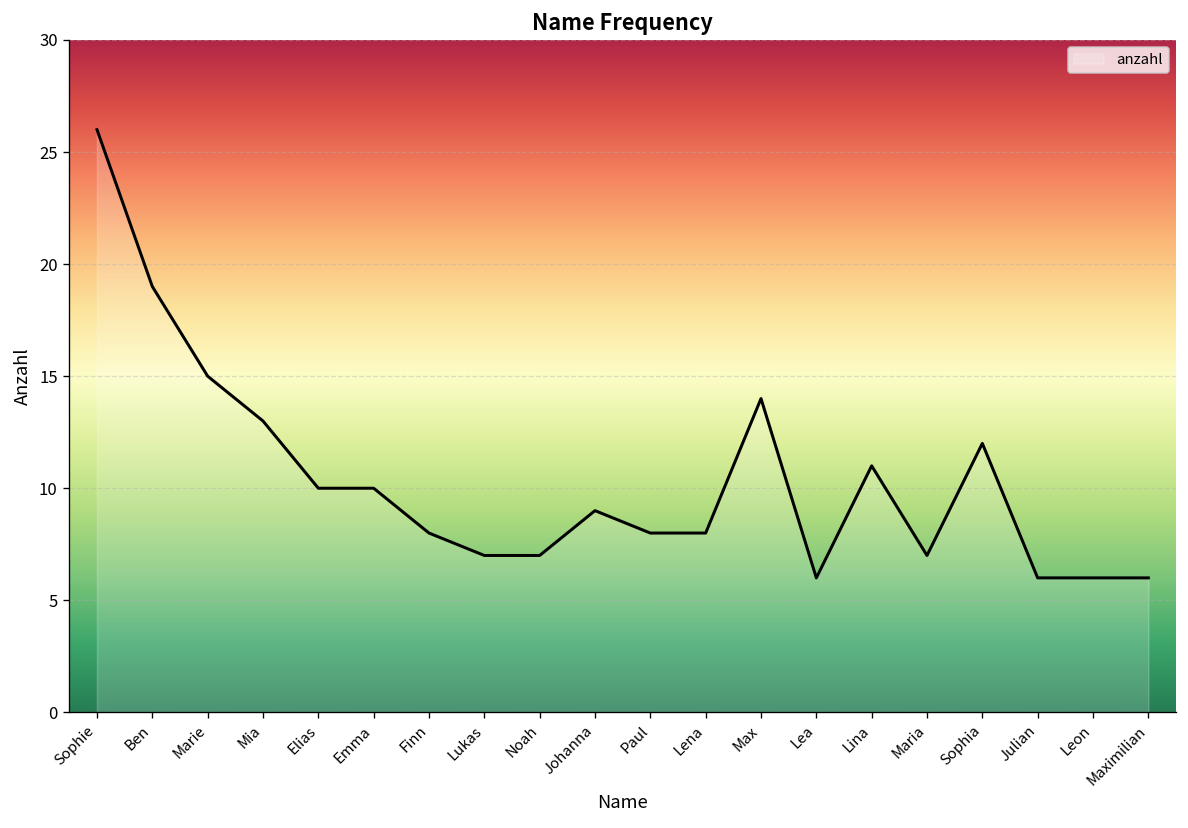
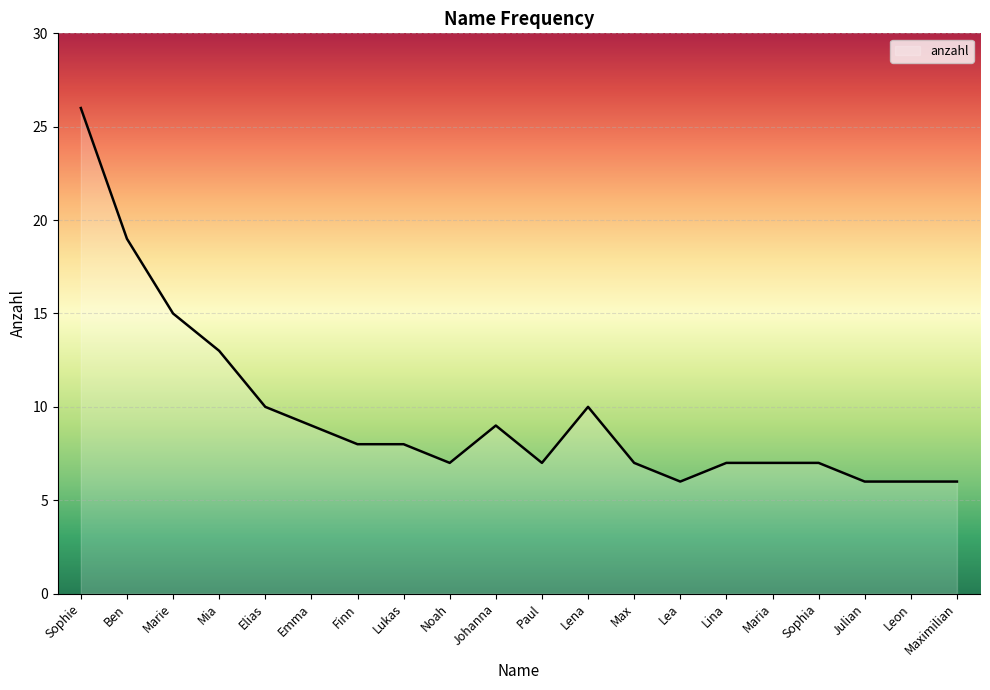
Emma: 10 -> 9
Lukas: 7 -> 8
Paul: 8 -> 7
Lena: 8 -> 10
Max: 14 -> 7
Lina: 11 -> 7
Sophia: 12 -> 7
